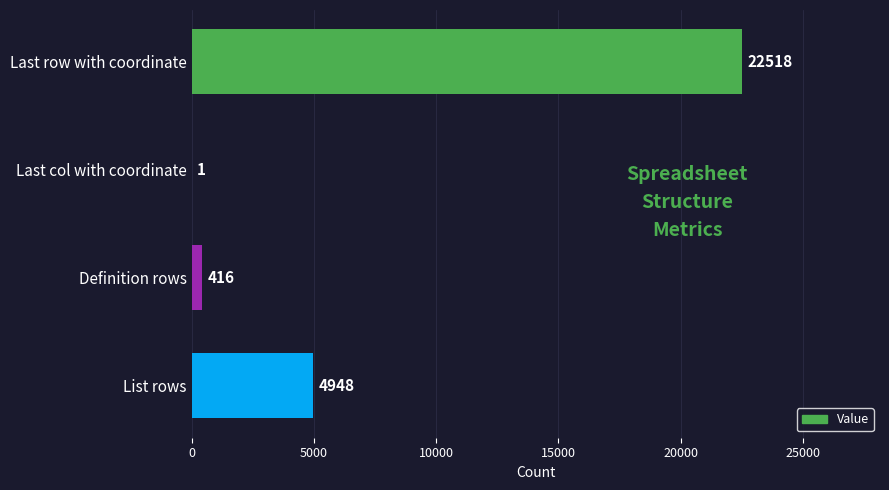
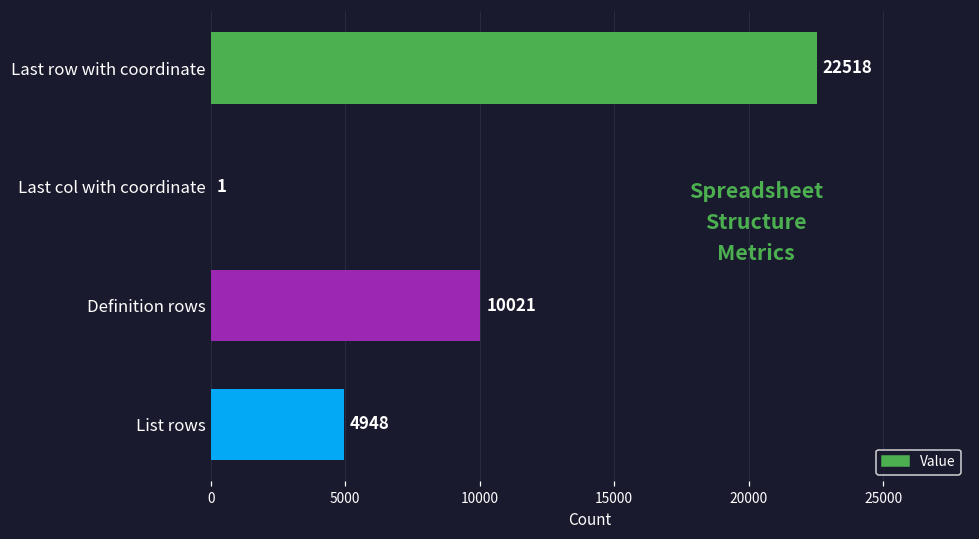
Definition rows: 416 -> 10021
